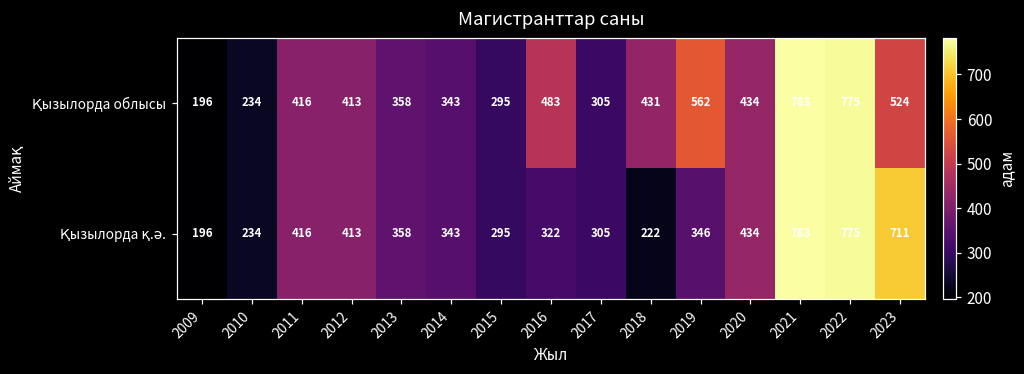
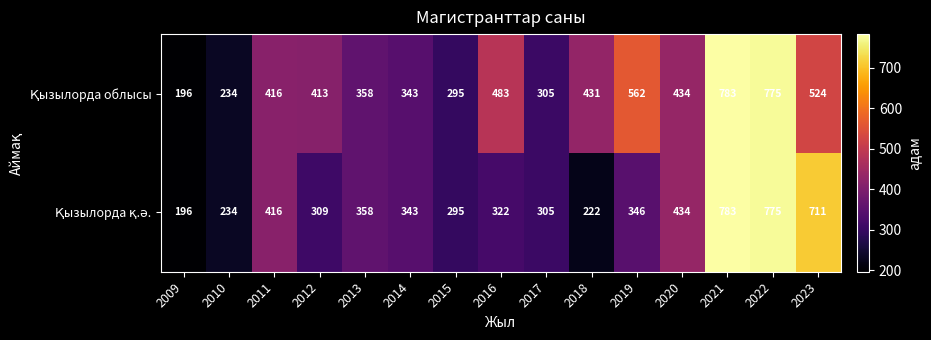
Қызылорда қ.ә., 2012: 413 -> 309
